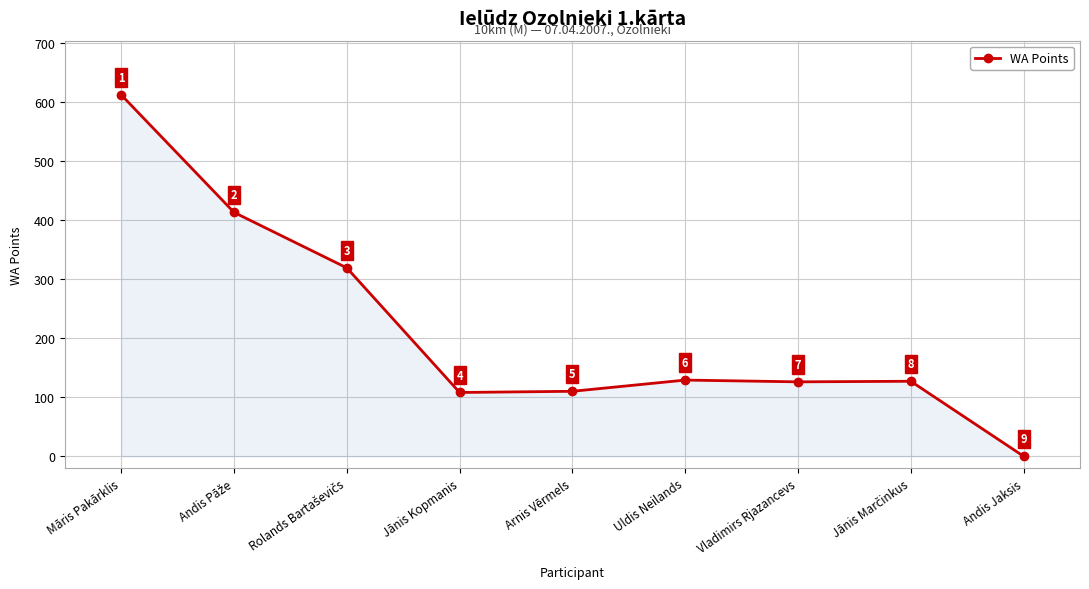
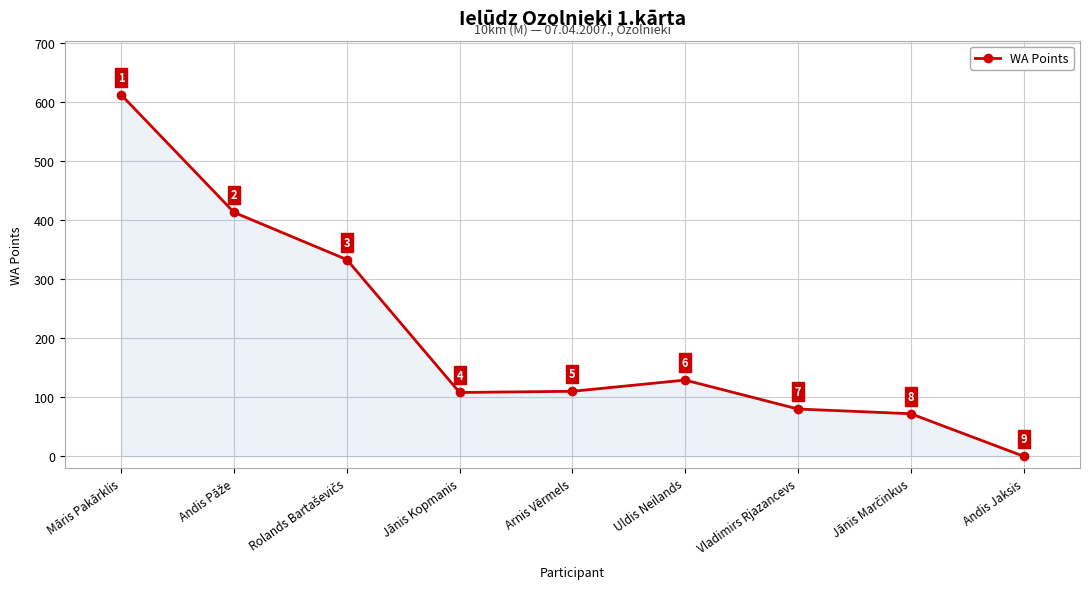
Rolands Bartaševičs: 320 -> 330
Vladimirs Rjazancevs: 130 -> 80
Jānis Marčinkus: 130 -> 70
